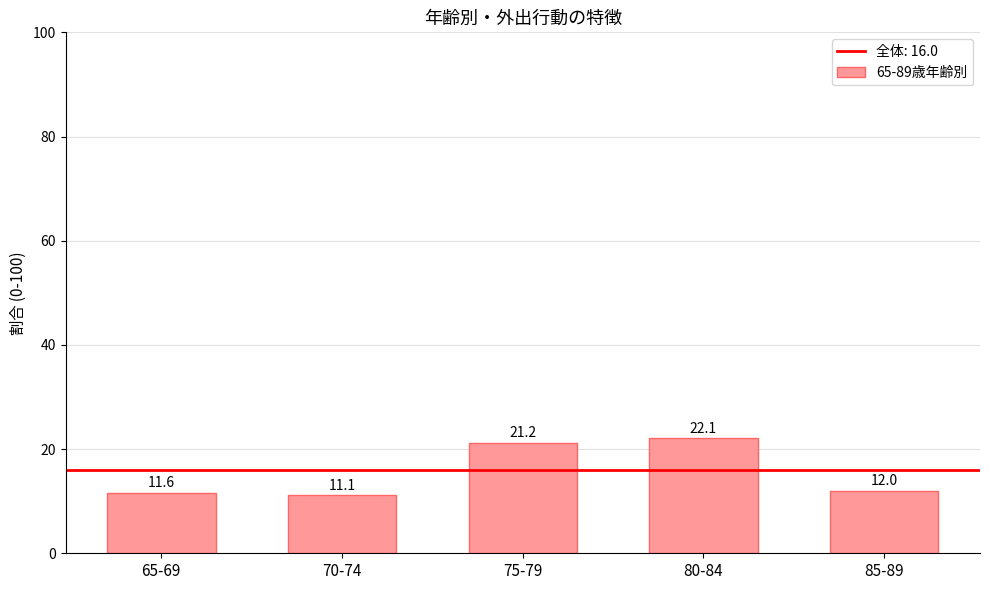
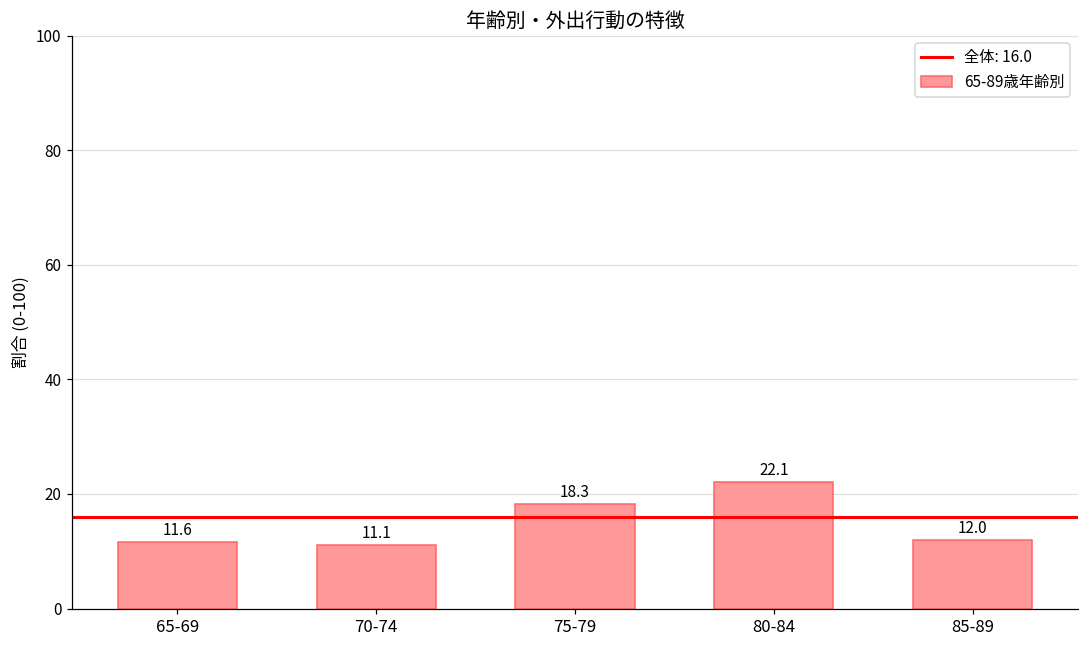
75-79: 21.2 -> 18.3
